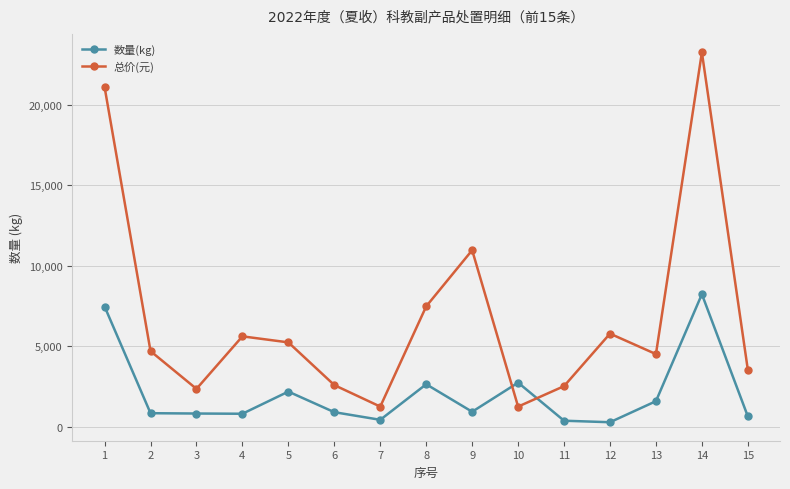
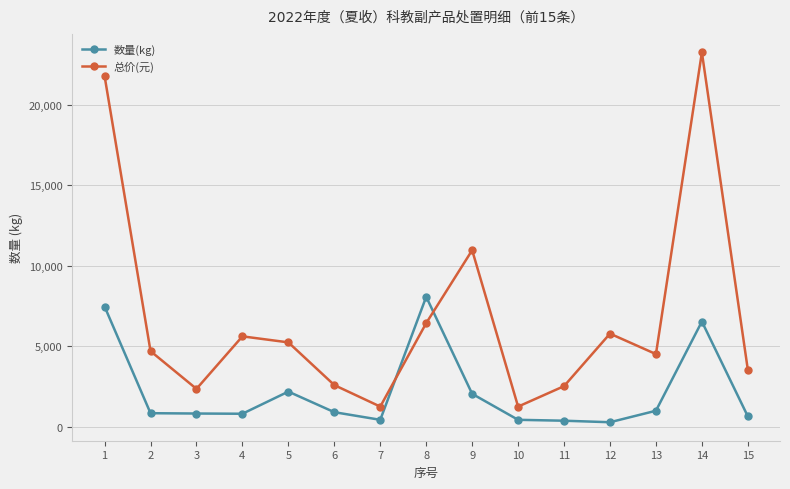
总价(元), 1: 21,100 -> 21,800
数量(kg), 8: 2,700 -> 8,100
总价(元), 8: 7,500 -> 6,400
数量(kg), 9: 1,000 -> 2,100
数量(kg), 10: 2,800 -> 500
数量(kg), 13: 1,600 -> 1,000
数量(kg), 14: 8,200 -> 6,500
